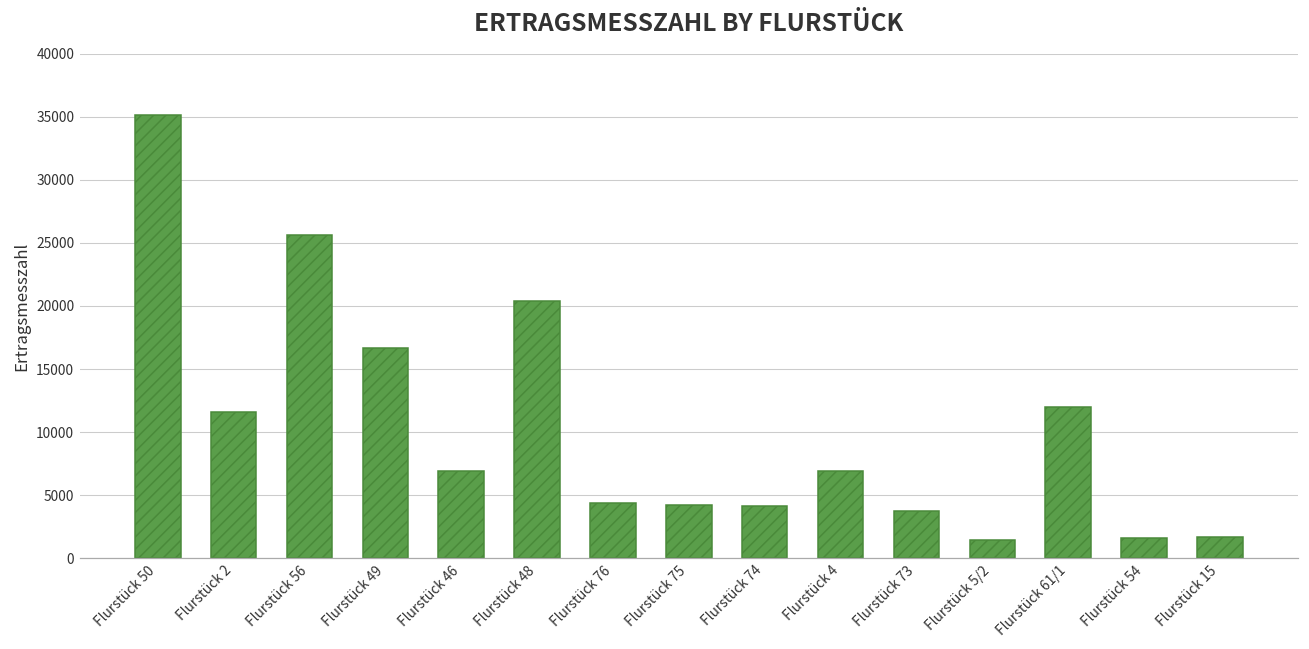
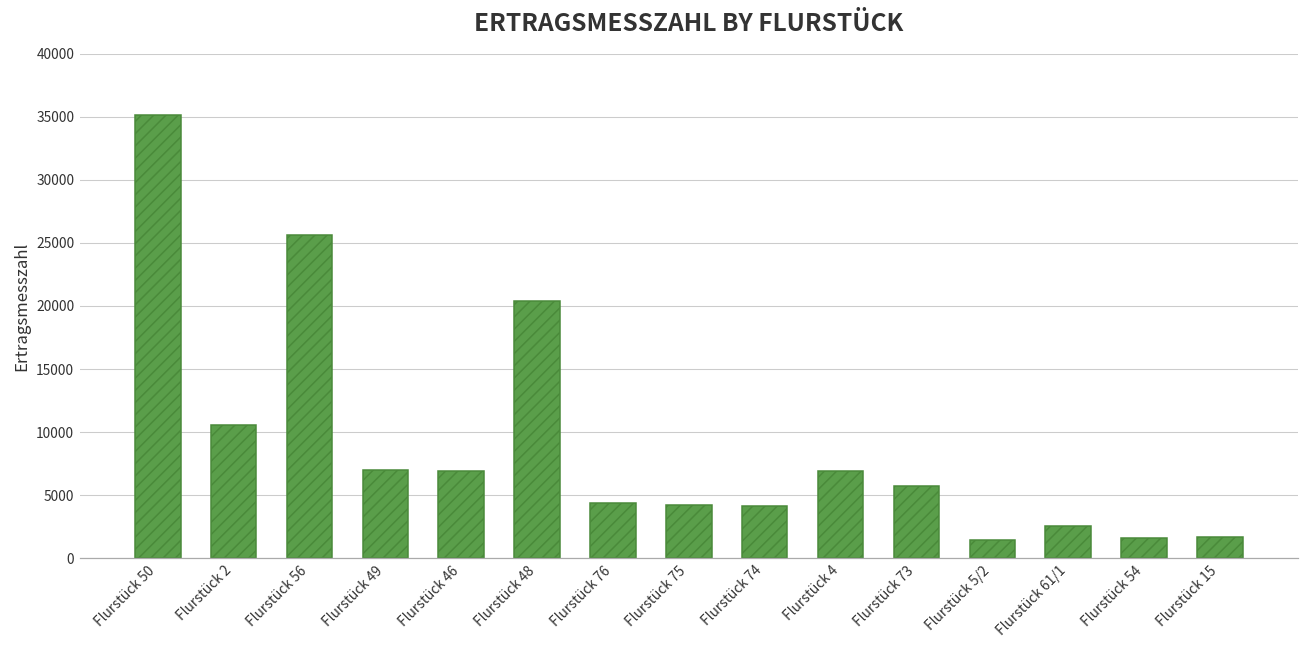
Flurstück 2: 11600 -> 10600
Flurstück 49: 16700 -> 7000
Flurstück 73: 3800 -> 5700
Flurstück 61/1: 12000 -> 2600
